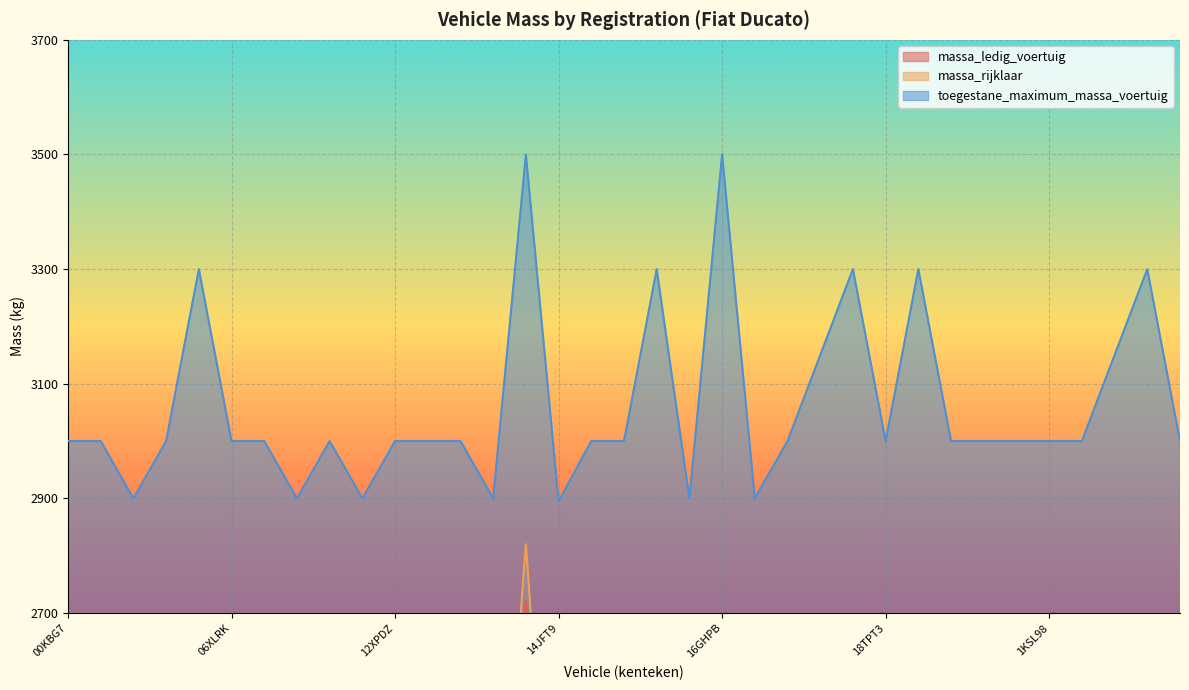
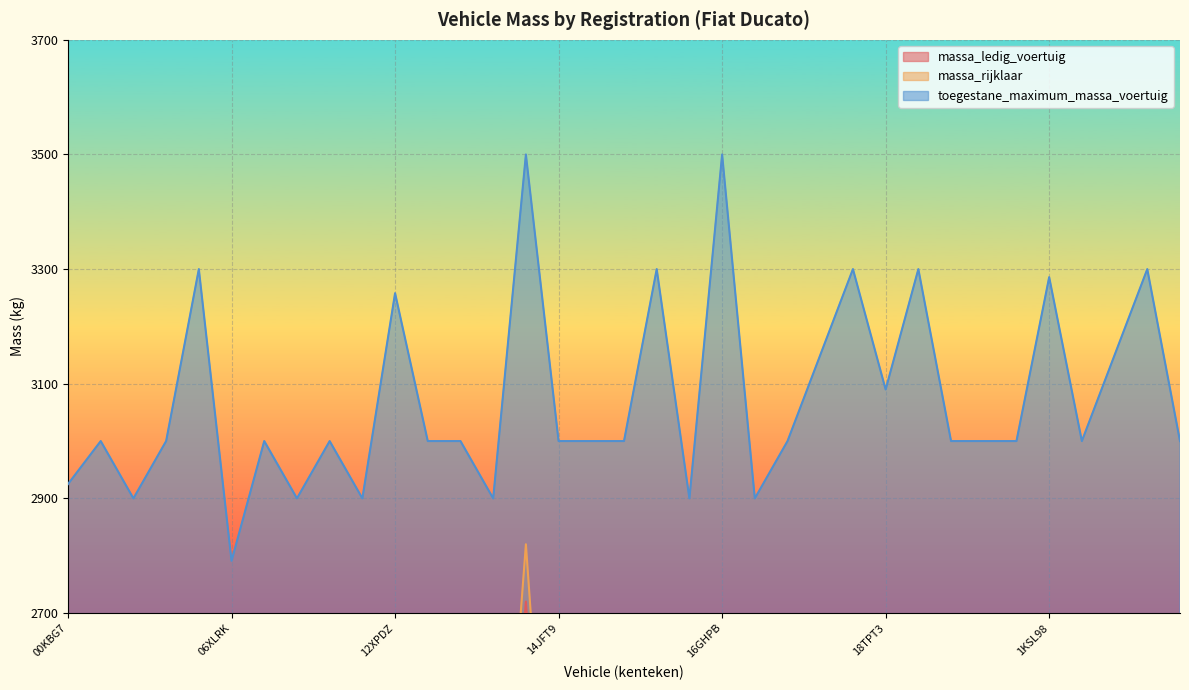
toegestane_maximum_massa_voertuig, 00KBG7: 3000 -> 2930
toegestane_maximum_massa_voertuig, 06XLRK: 3000 -> 2790
toegestane_maximum_massa_voertuig, 12XPDZ: 3000 -> 3260
toegestane_maximum_massa_voertuig, 14JFT9: 2900 -> 3000
toegestane_maximum_massa_voertuig, 18TPT3: 3000 -> 3090
toegestane_maximum_massa_voertuig, 1KSL98: 3000 -> 3290
